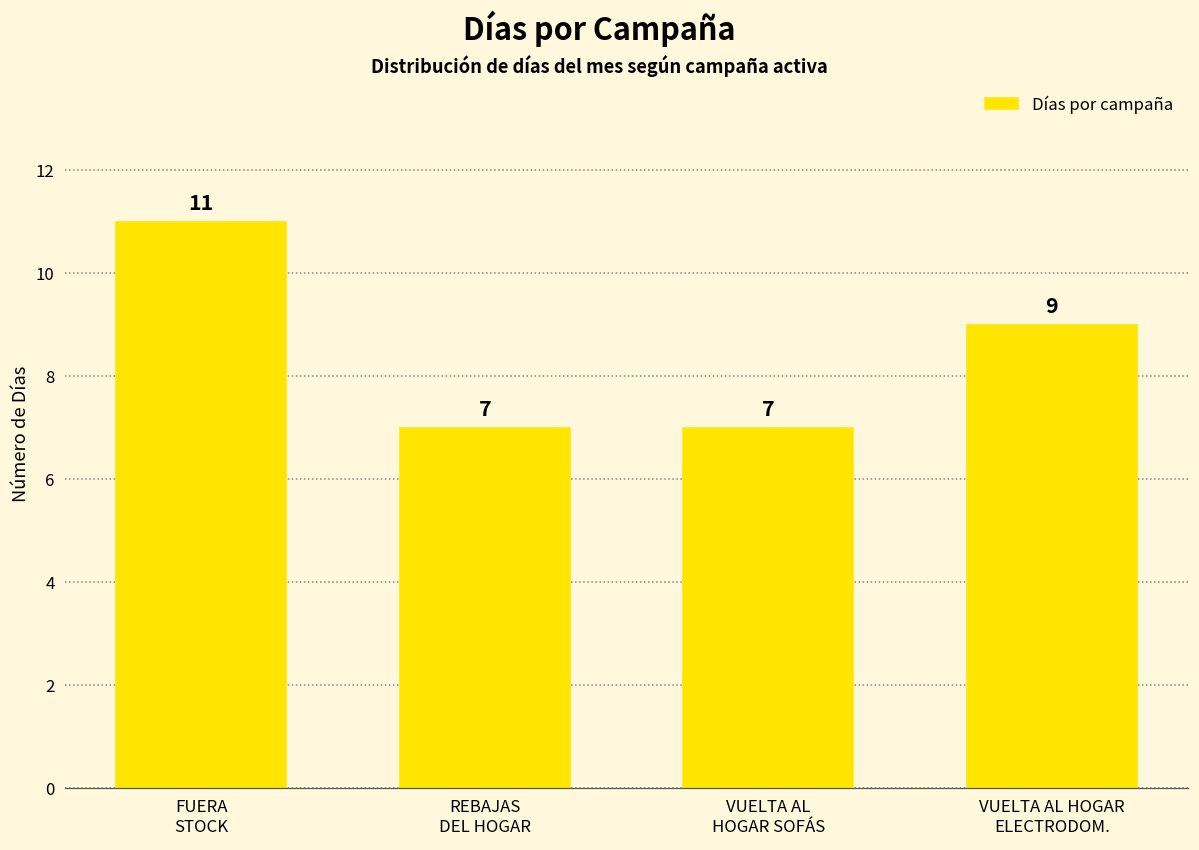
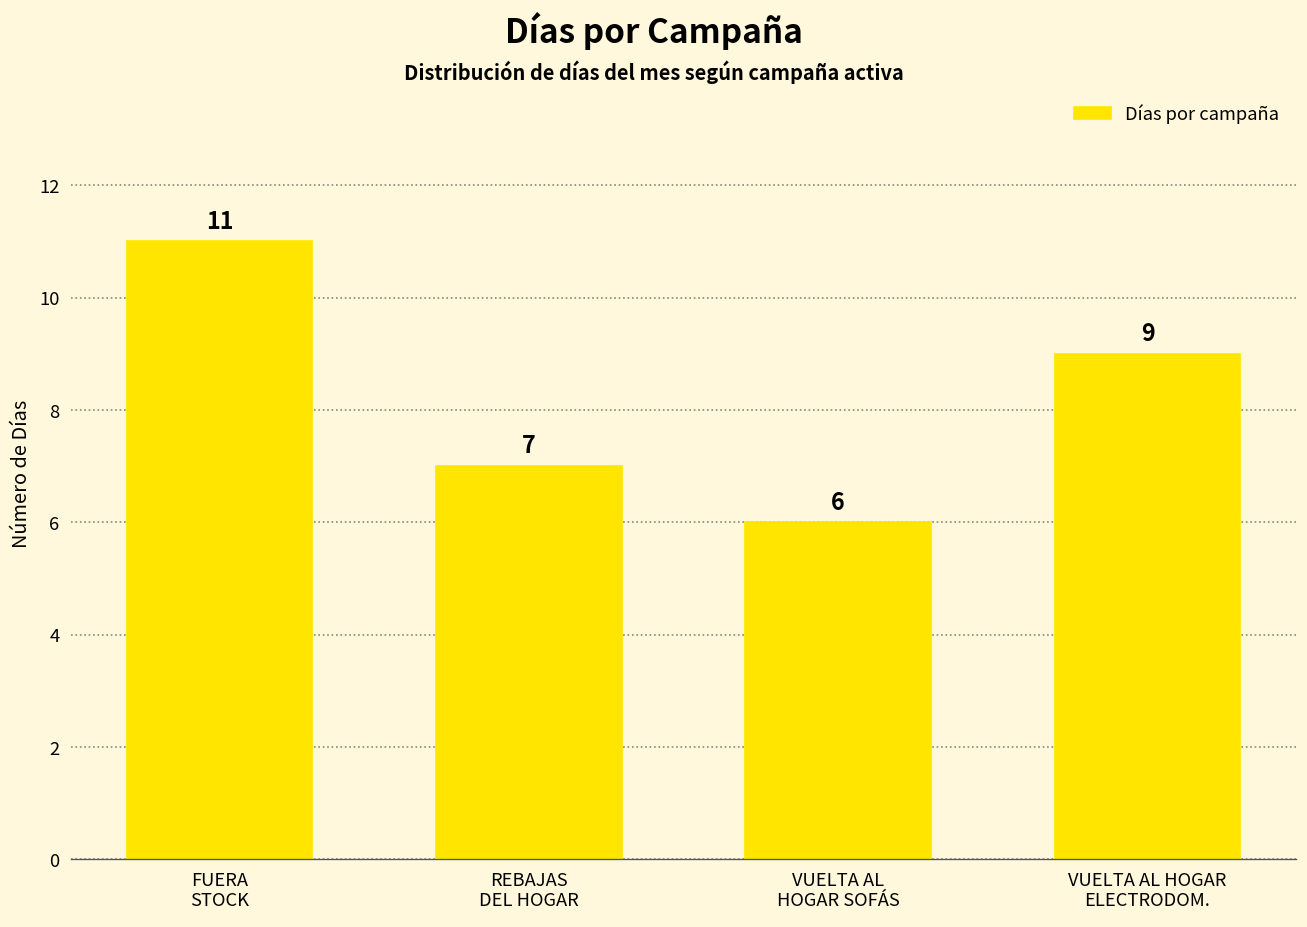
VUELTA AL HOGAR SOFÁS: 7 -> 6
